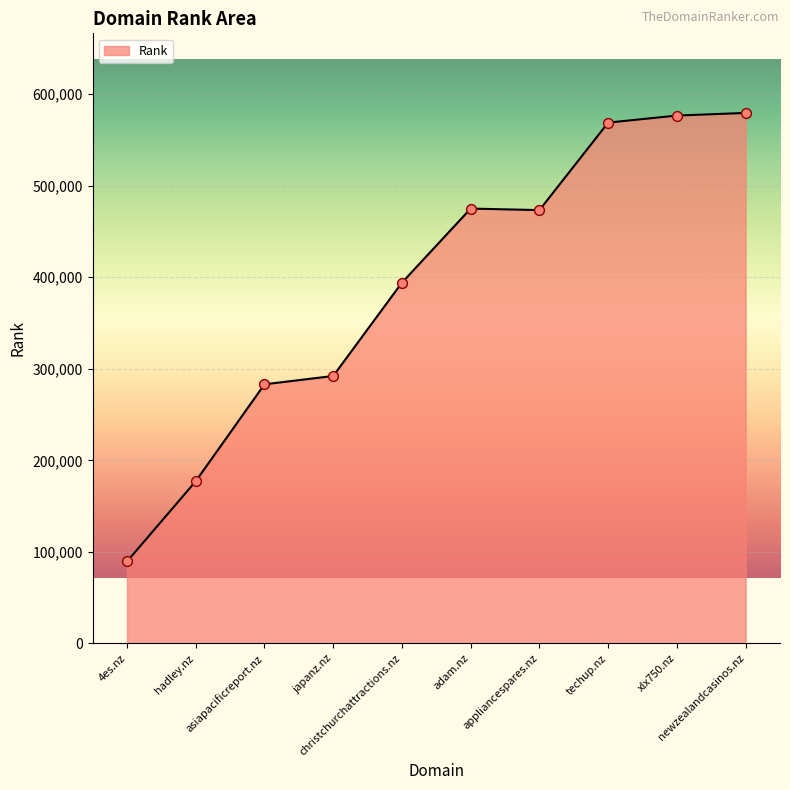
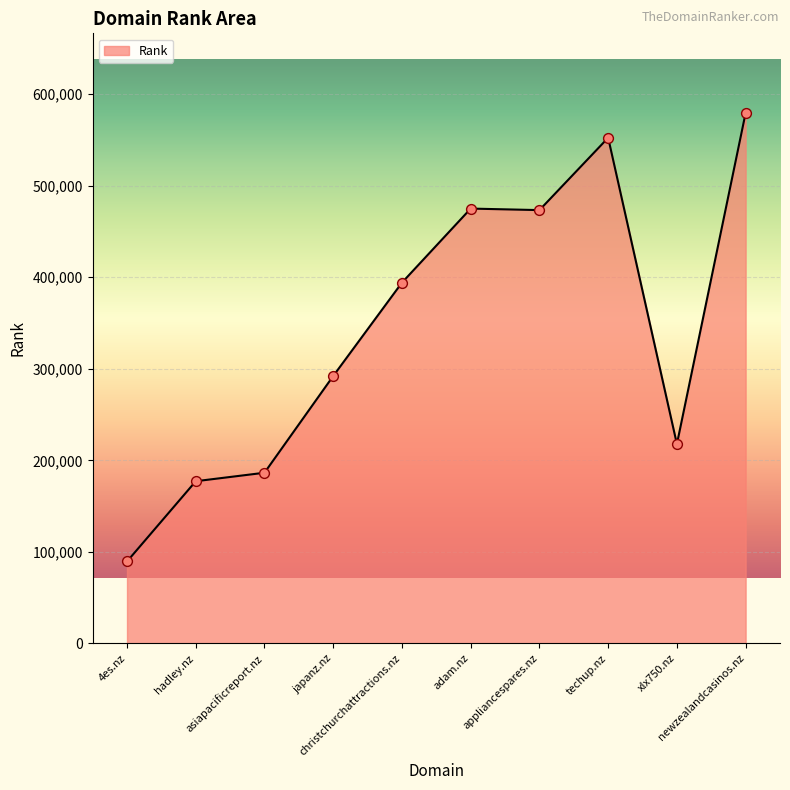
asiapacificreport.nz: 280,000 -> 190,000
techup.nz: 570,000 -> 550,000
xlx750.nz: 580,000 -> 220,000
